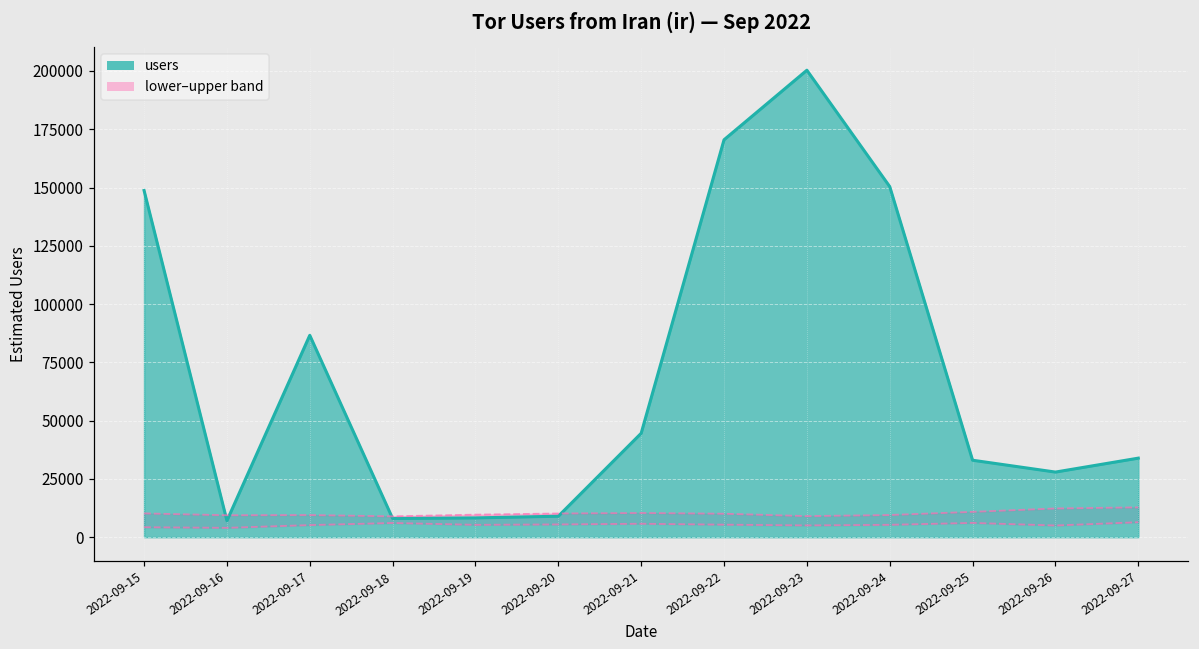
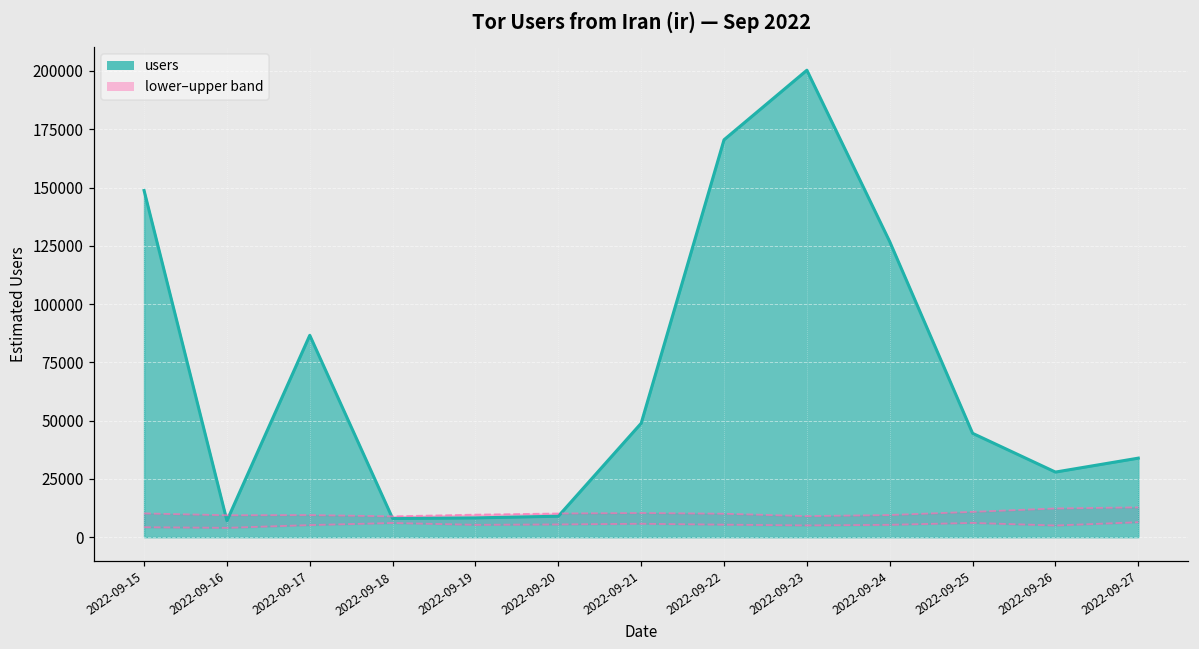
users, 2022-09-21: 45000 -> 49000
users, 2022-09-24: 150000 -> 127000
users, 2022-09-25: 33000 -> 45000
